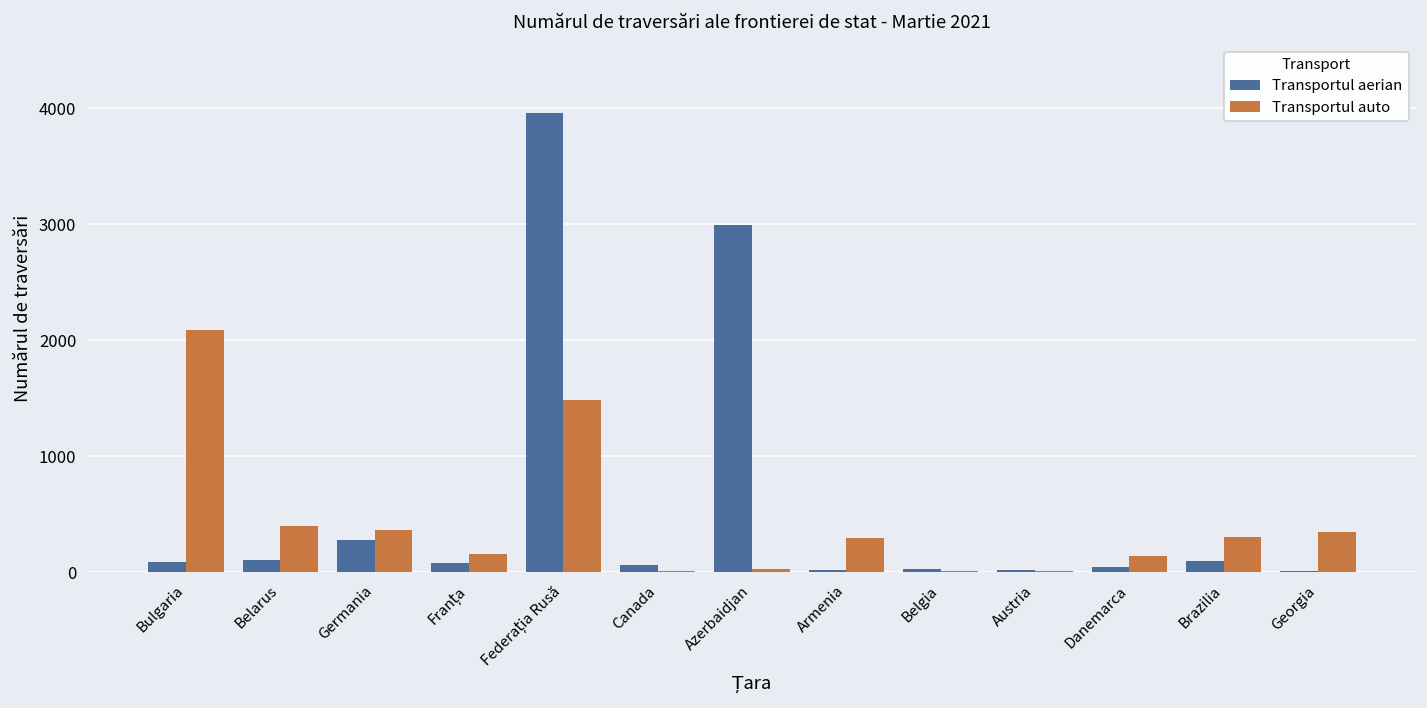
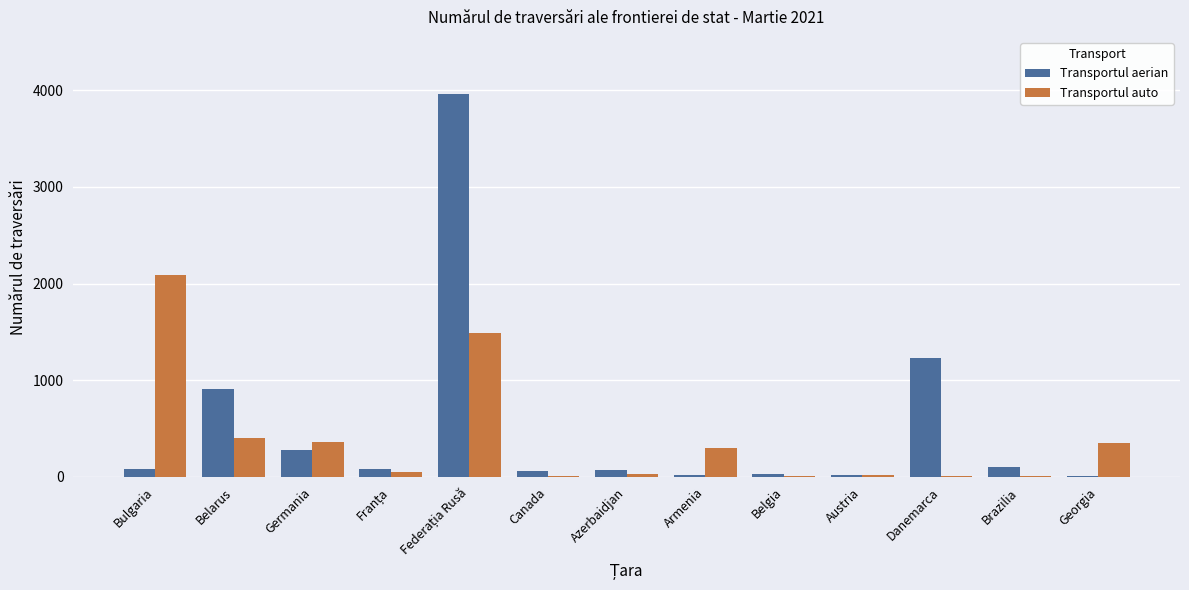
Transportul aerian, Belarus: 100 -> 900
Transportul auto, Franța: 200 -> 100
Transportul aerian, Azerbaidjan: 3000 -> 100
Transportul aerian, Danemarca: 0 -> 1200
Transportul auto, Danemarca: 100 -> 0
Transportul auto, Brazilia: 300 -> 0
